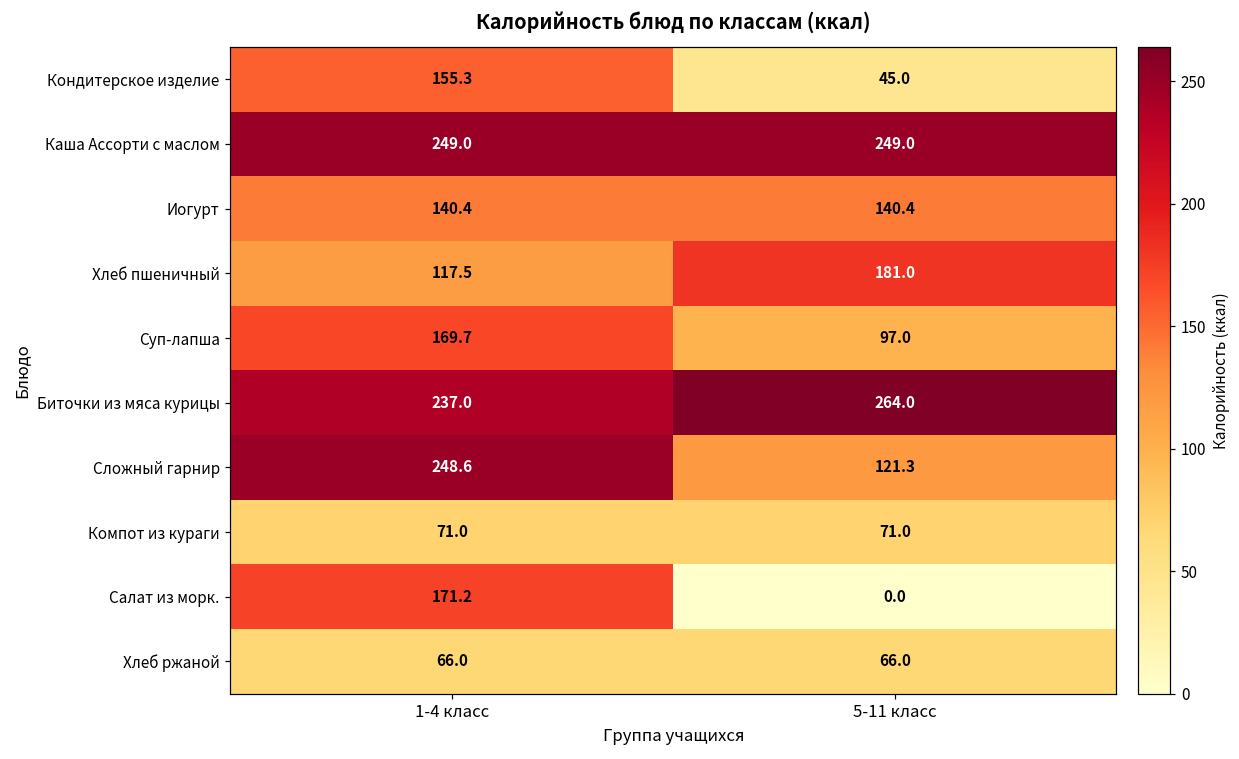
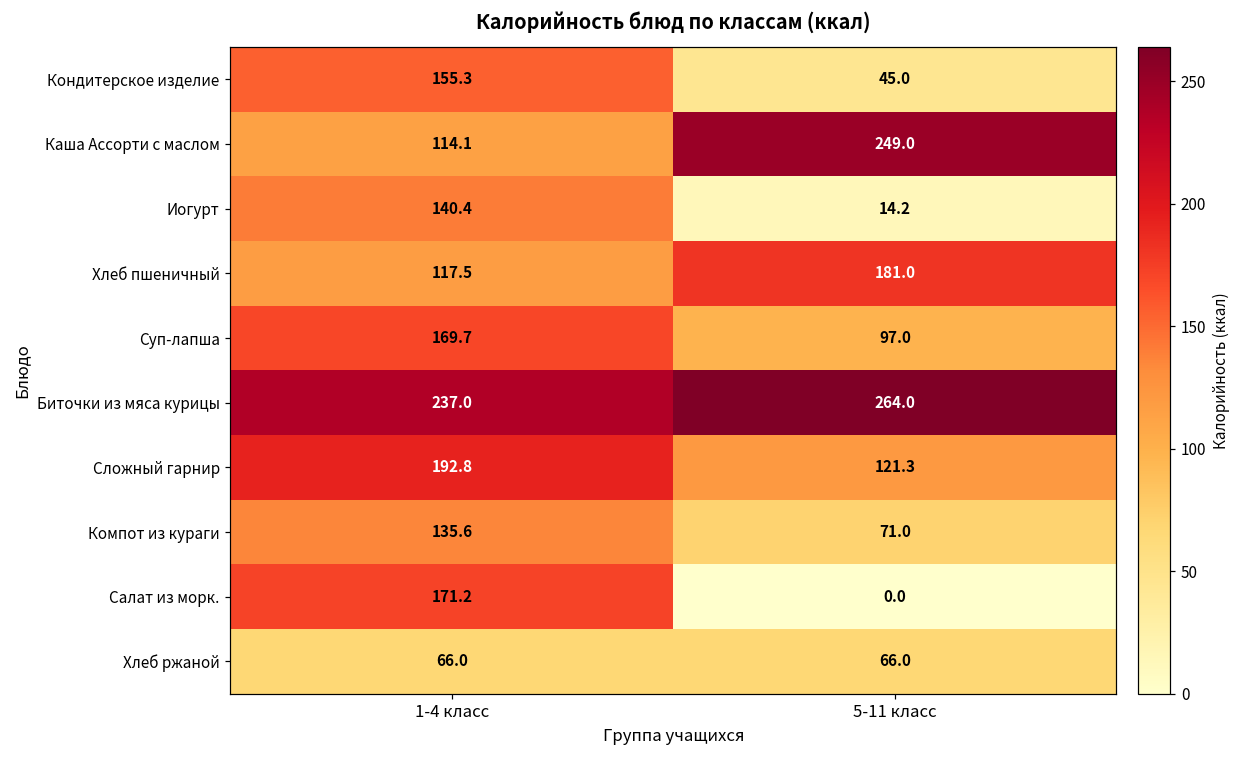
Каша Ассорти с маслом, 1-4 класс: 249.0 -> 114.1
Иогурт, 5-11 класс: 140.4 -> 14.2
Сложный гарнир, 1-4 класс: 248.6 -> 192.8
Компот из кураги, 1-4 класс: 71.0 -> 135.6
